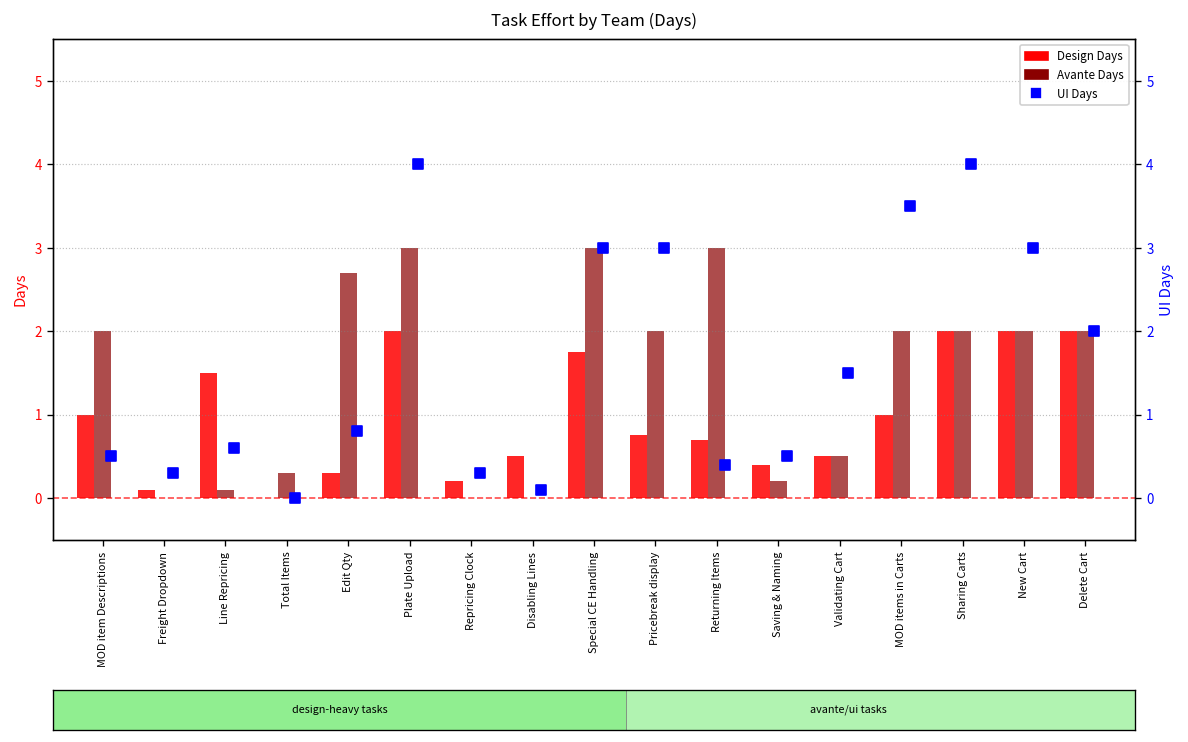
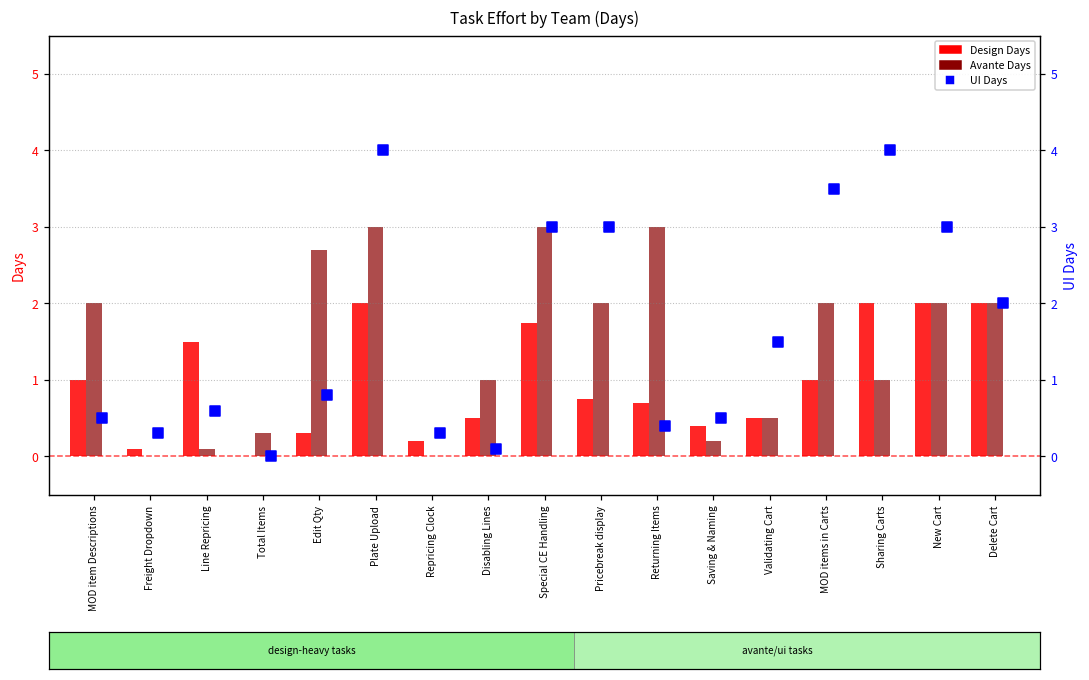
Avante Days, Disabling Lines: 0 -> 1
Avante Days, Sharing Carts: 2 -> 1
